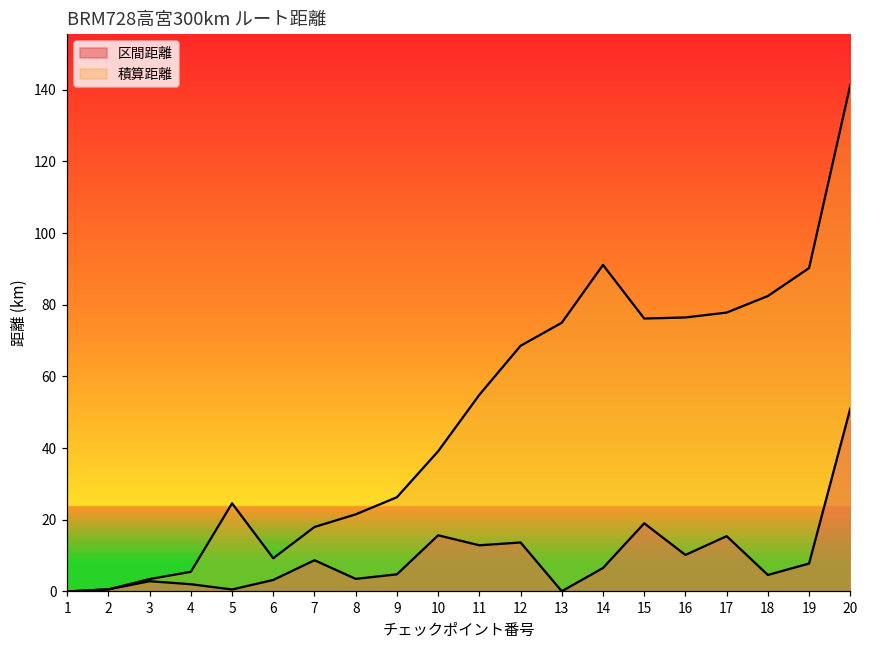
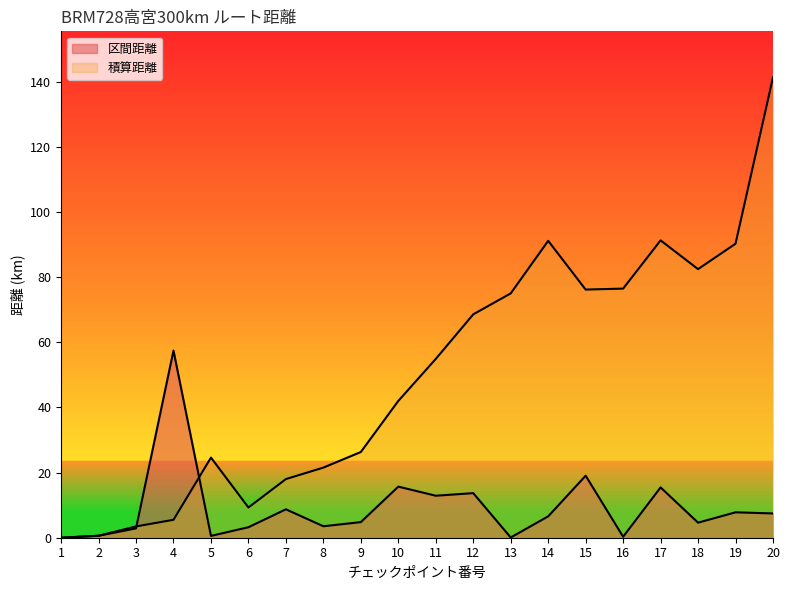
区間距離, 4: 2 -> 57
積算距離, 10: 39 -> 42
区間距離, 16: 10 -> 0
積算距離, 17: 78 -> 91
区間距離, 20: 51 -> 7
